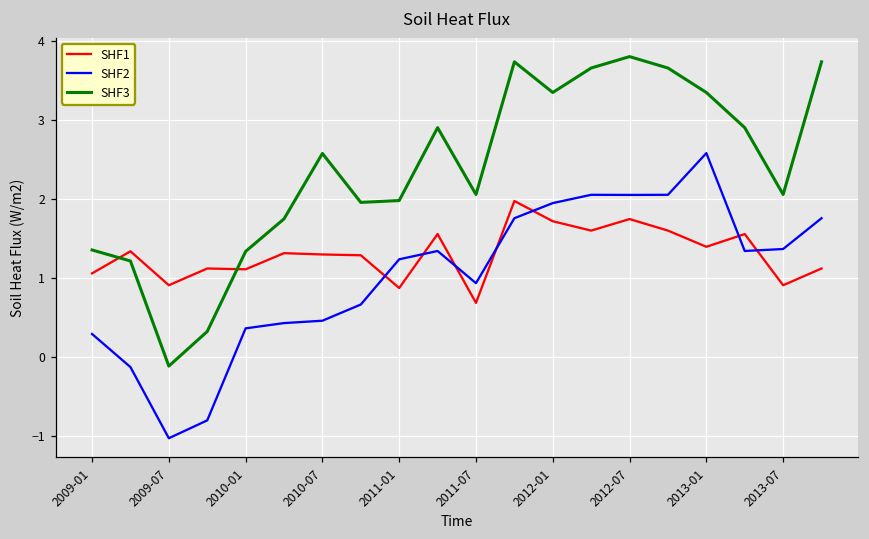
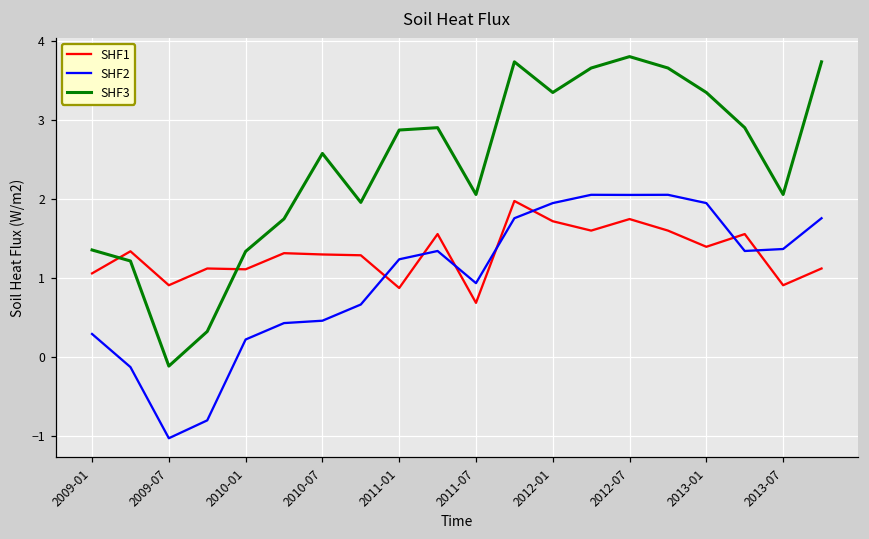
SHF2, 2010-01: 0.4 -> 0.2
SHF3, 2011-01: 2.0 -> 2.9
SHF2, 2013-01: 2.6 -> 2.0
